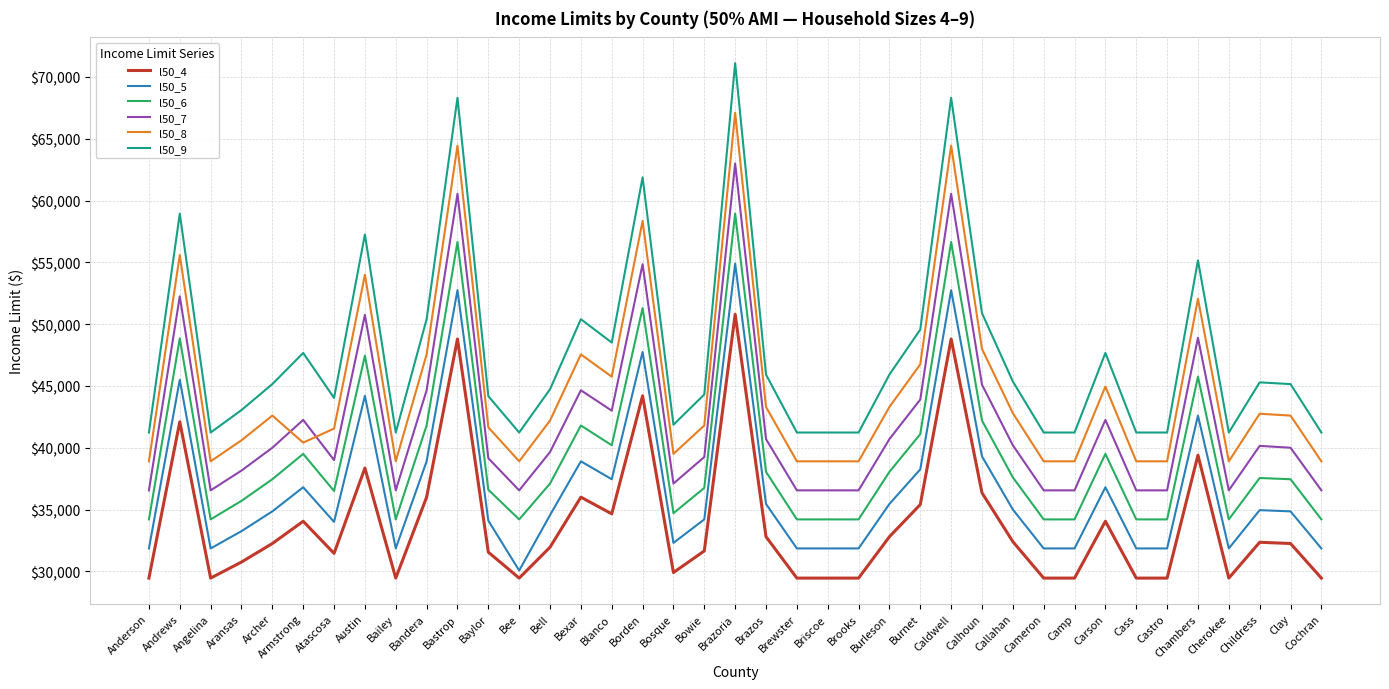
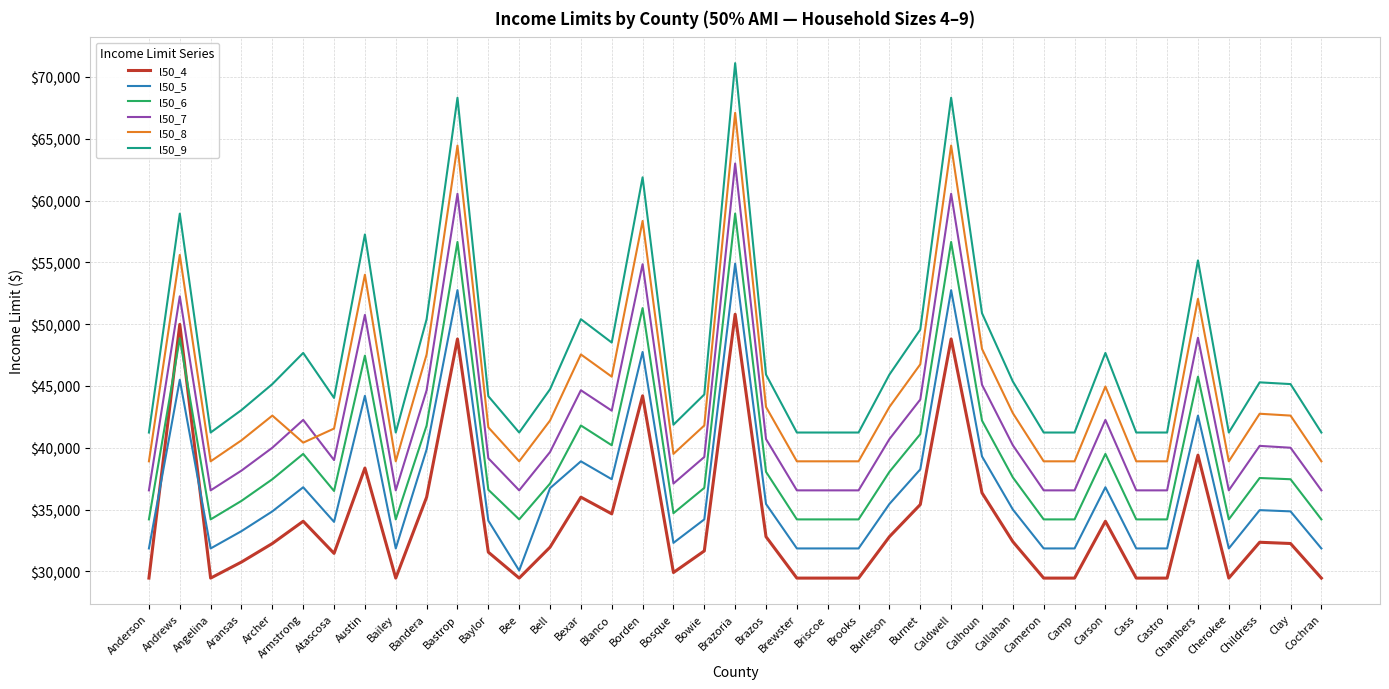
l50_4, Andrews: $42,100 -> $50,000
l50_5, Bandera: $38,900 -> $39,900
l50_5, Bell: $34,600 -> $36,700
